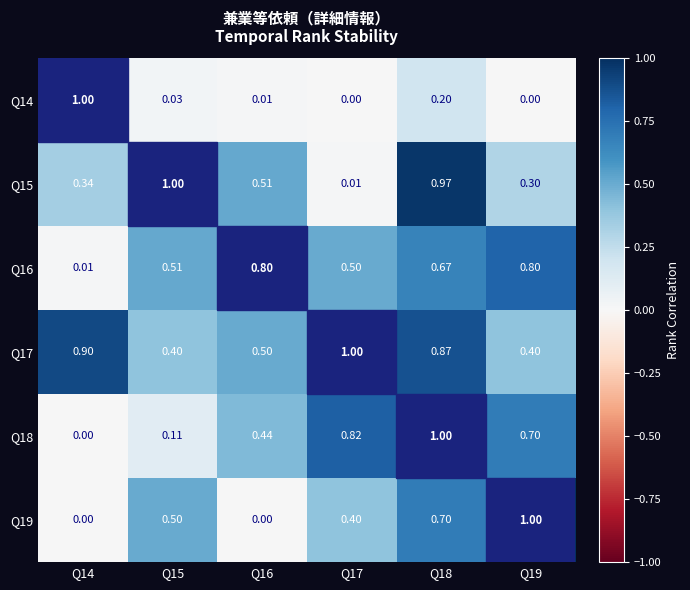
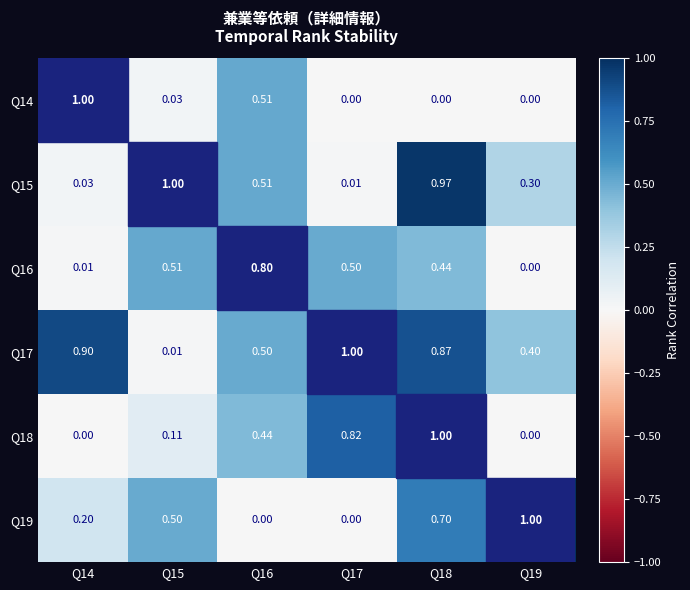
Q14, Q16: 0.01 -> 0.51
Q14, Q18: 0.20 -> 0.00
Q15, Q14: 0.34 -> 0.03
Q16, Q18: 0.67 -> 0.44
Q16, Q19: 0.80 -> 0.00
Q17, Q15: 0.40 -> 0.01
Q18, Q19: 0.70 -> 0.00
Q19, Q14: 0.00 -> 0.20
Q19, Q17: 0.40 -> 0.00
